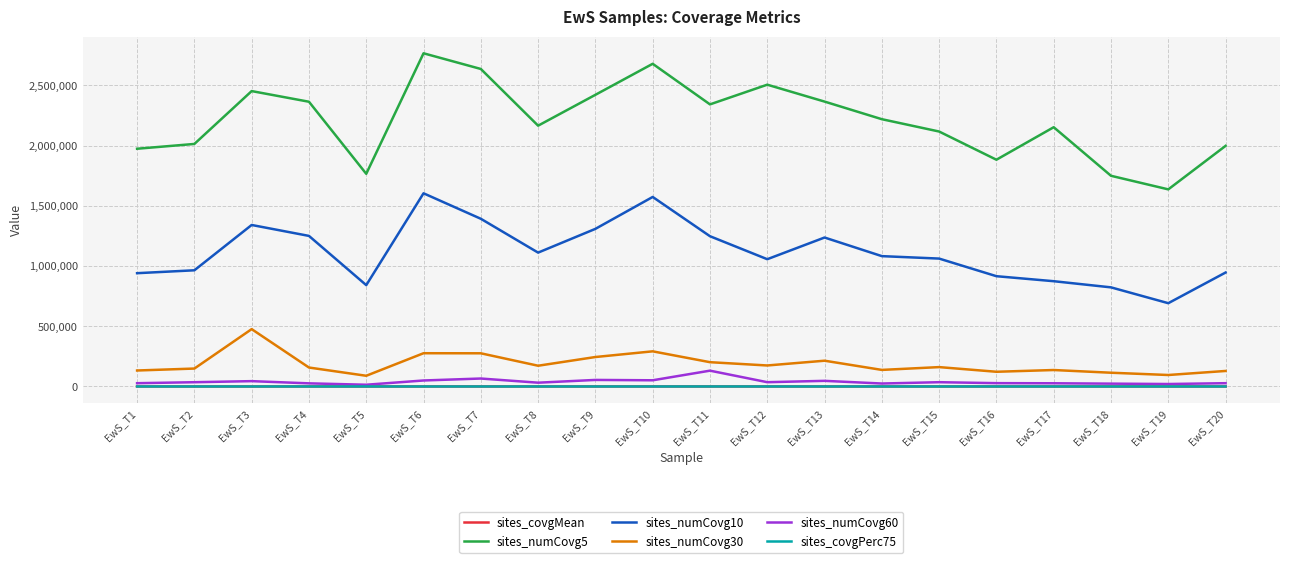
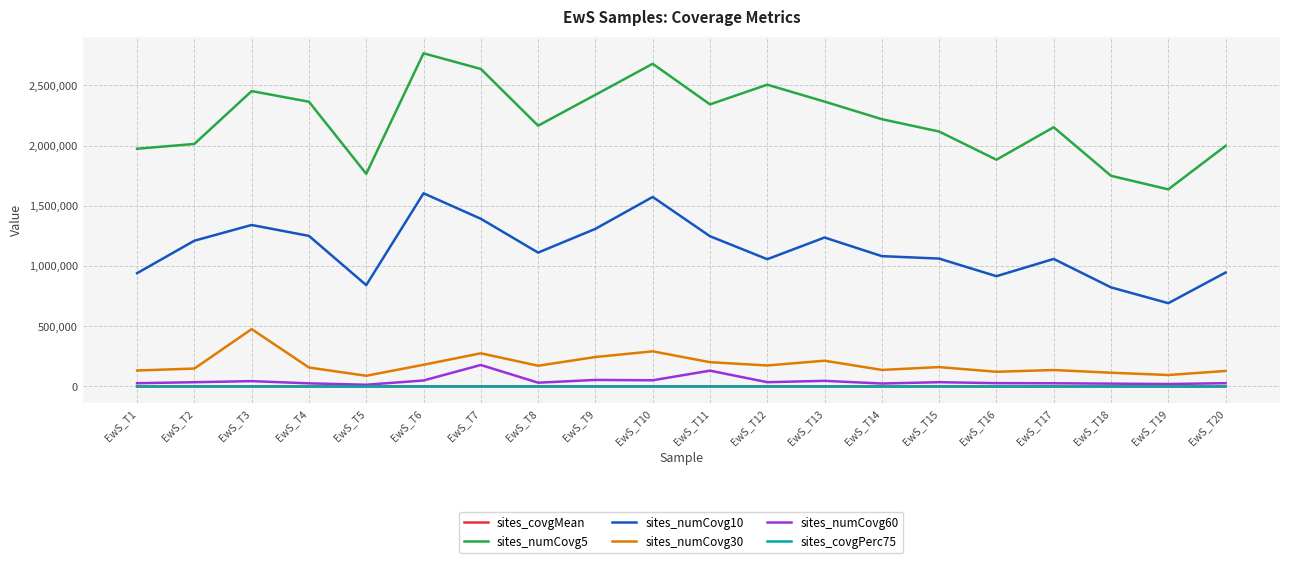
sites_numCovg10, EwS_T2: 970,000 -> 1,210,000
sites_numCovg30, EwS_T6: 280,000 -> 180,000
sites_numCovg60, EwS_T7: 70,000 -> 180,000
sites_numCovg10, EwS_T17: 870,000 -> 1,060,000
